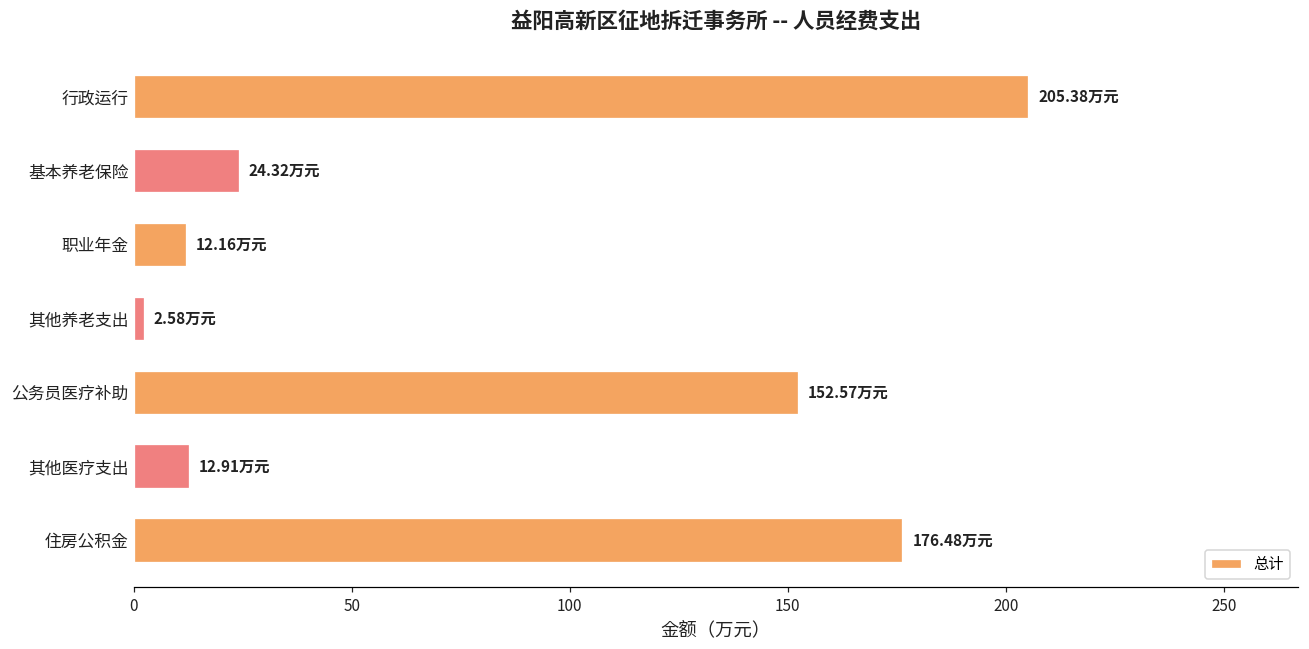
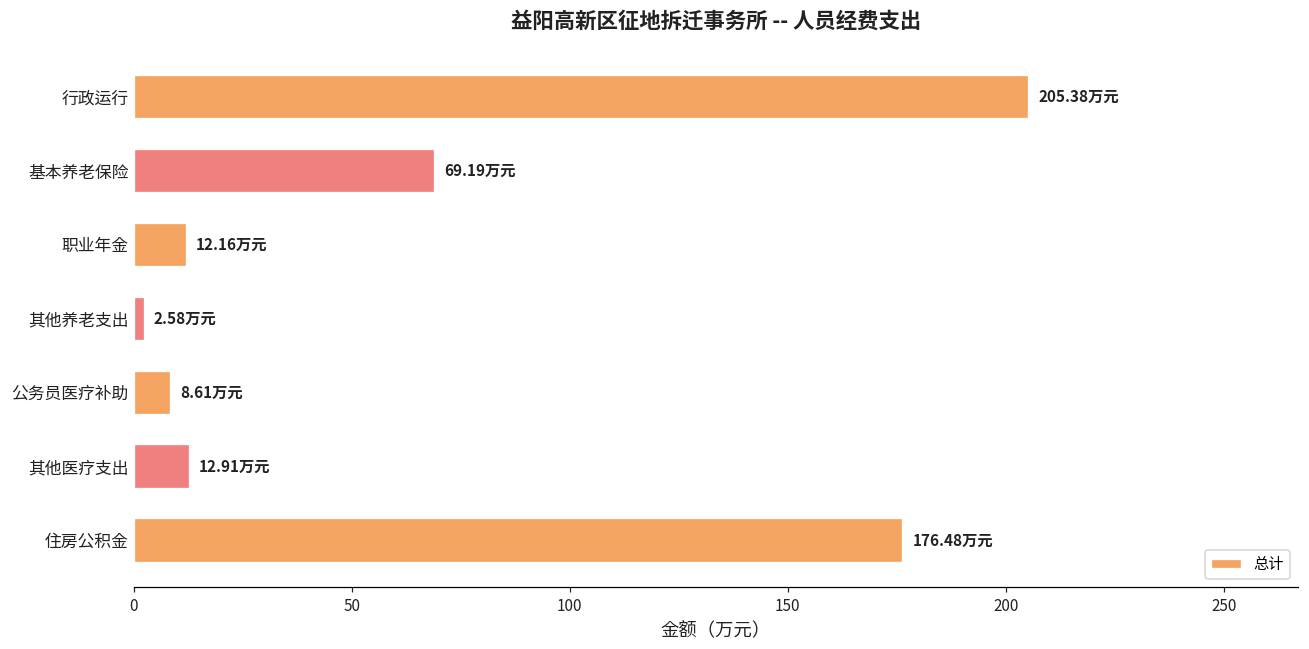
基本养老保险: 24.32 -> 69.19
公务员医疗补助: 152.57 -> 8.61
